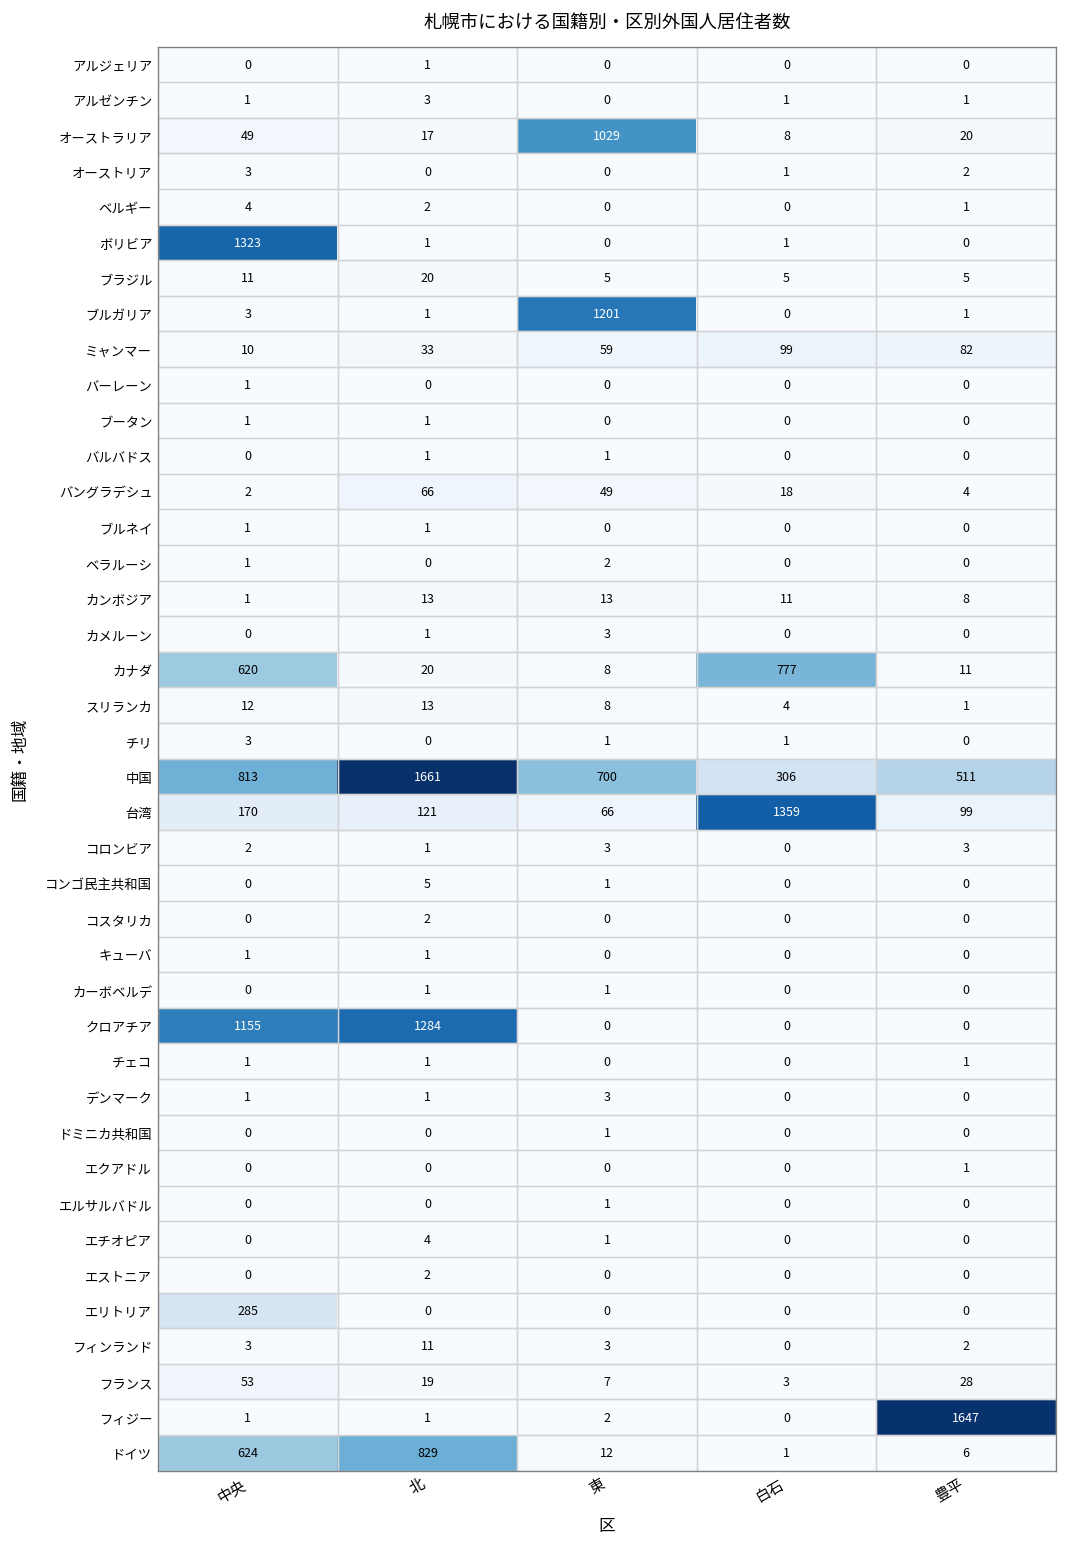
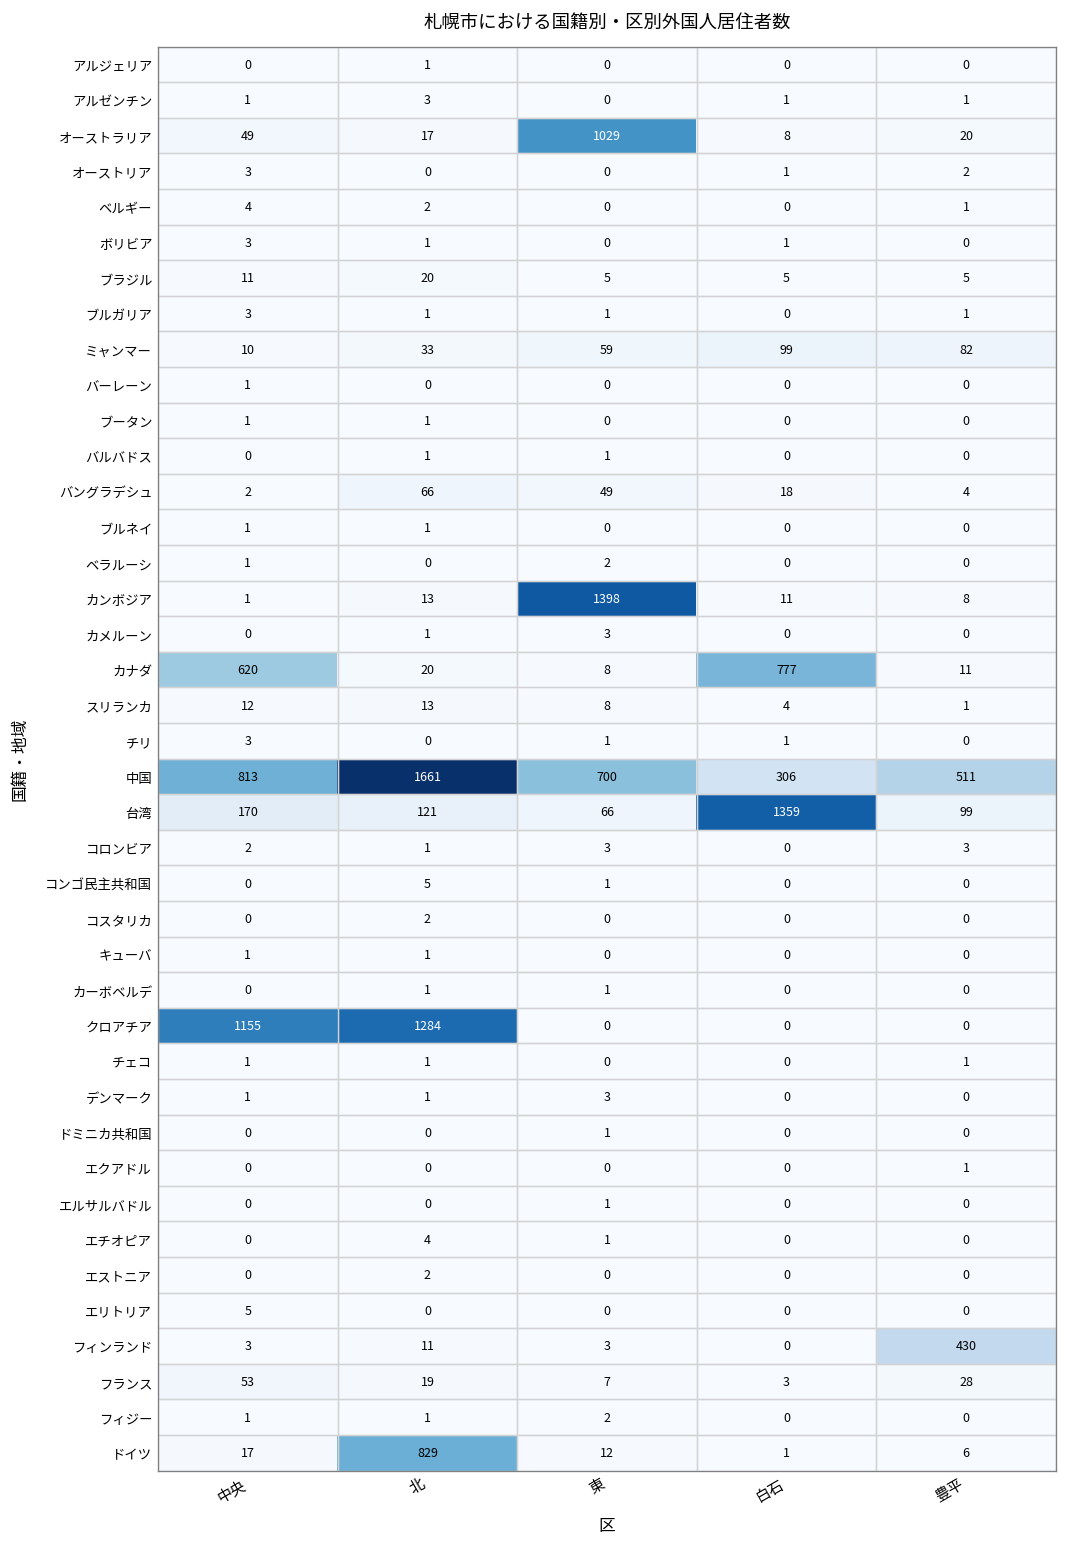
ボリビア, 中央: 1323 -> 3
ブルガリア, 東: 1201 -> 1
カンボジア, 東: 13 -> 1398
エリトリア, 中央: 285 -> 5
フィンランド, 豊平: 2 -> 430
フィジー, 豊平: 1647 -> 0
ドイツ, 中央: 624 -> 17
